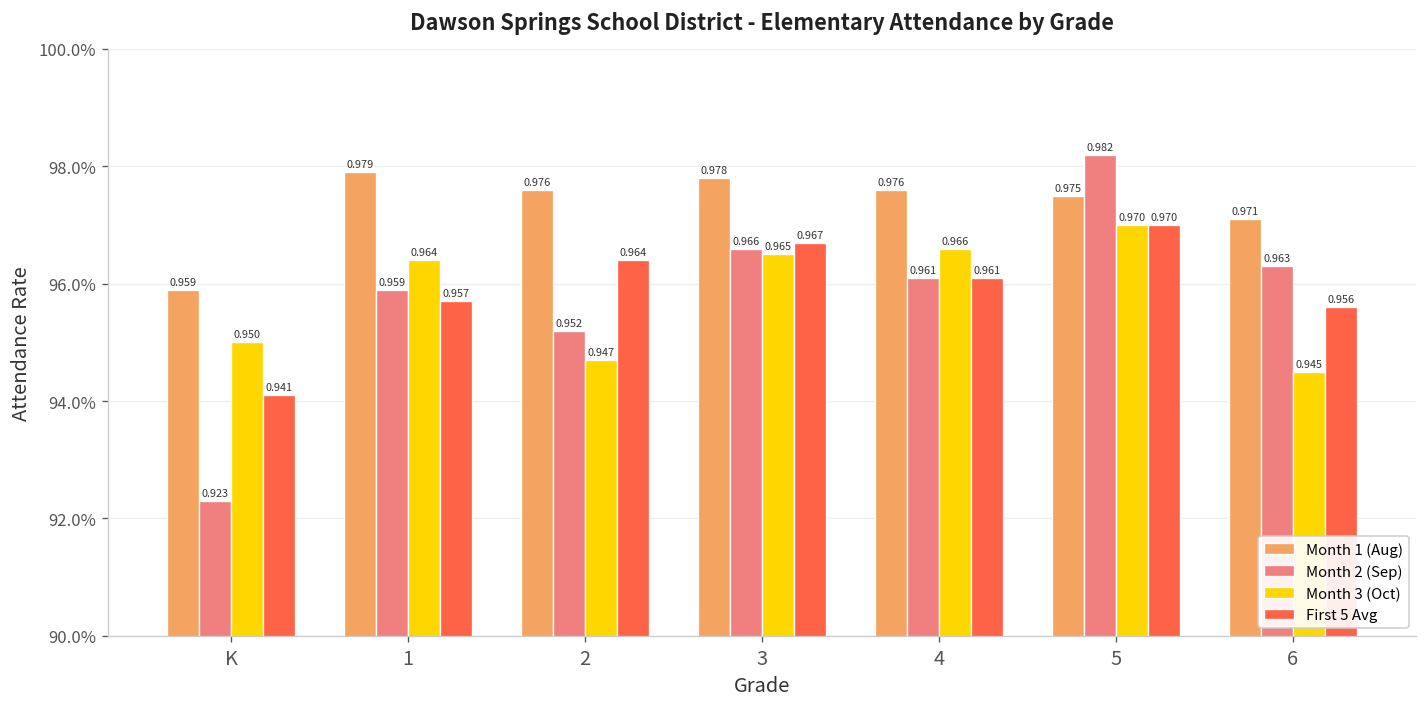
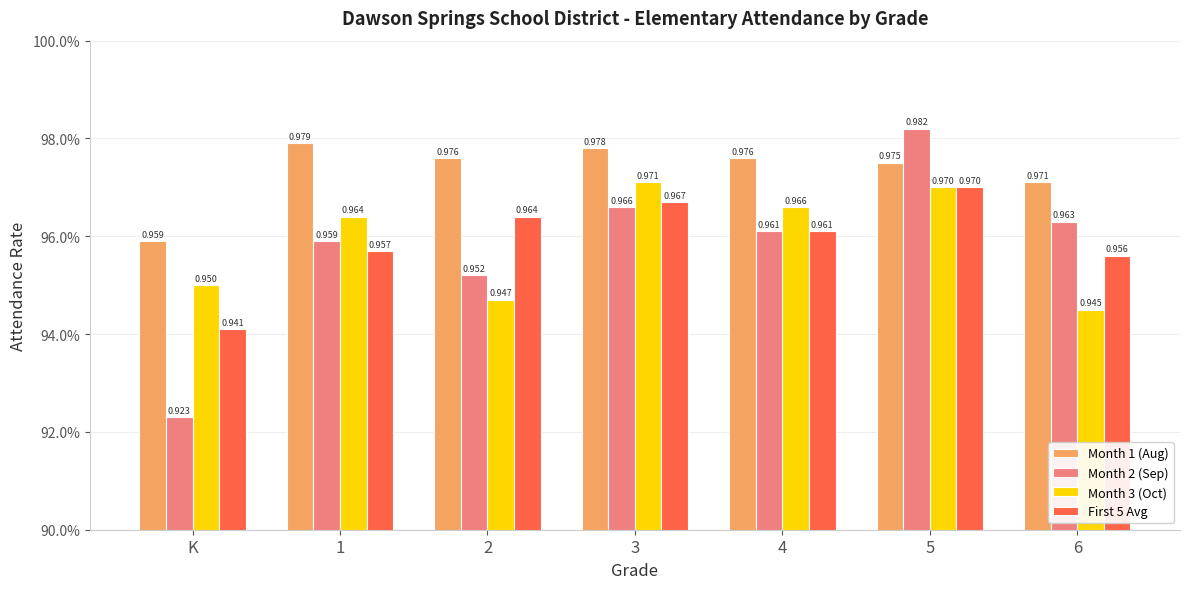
Month 3 (Oct), 3: 0.965 -> 0.971
